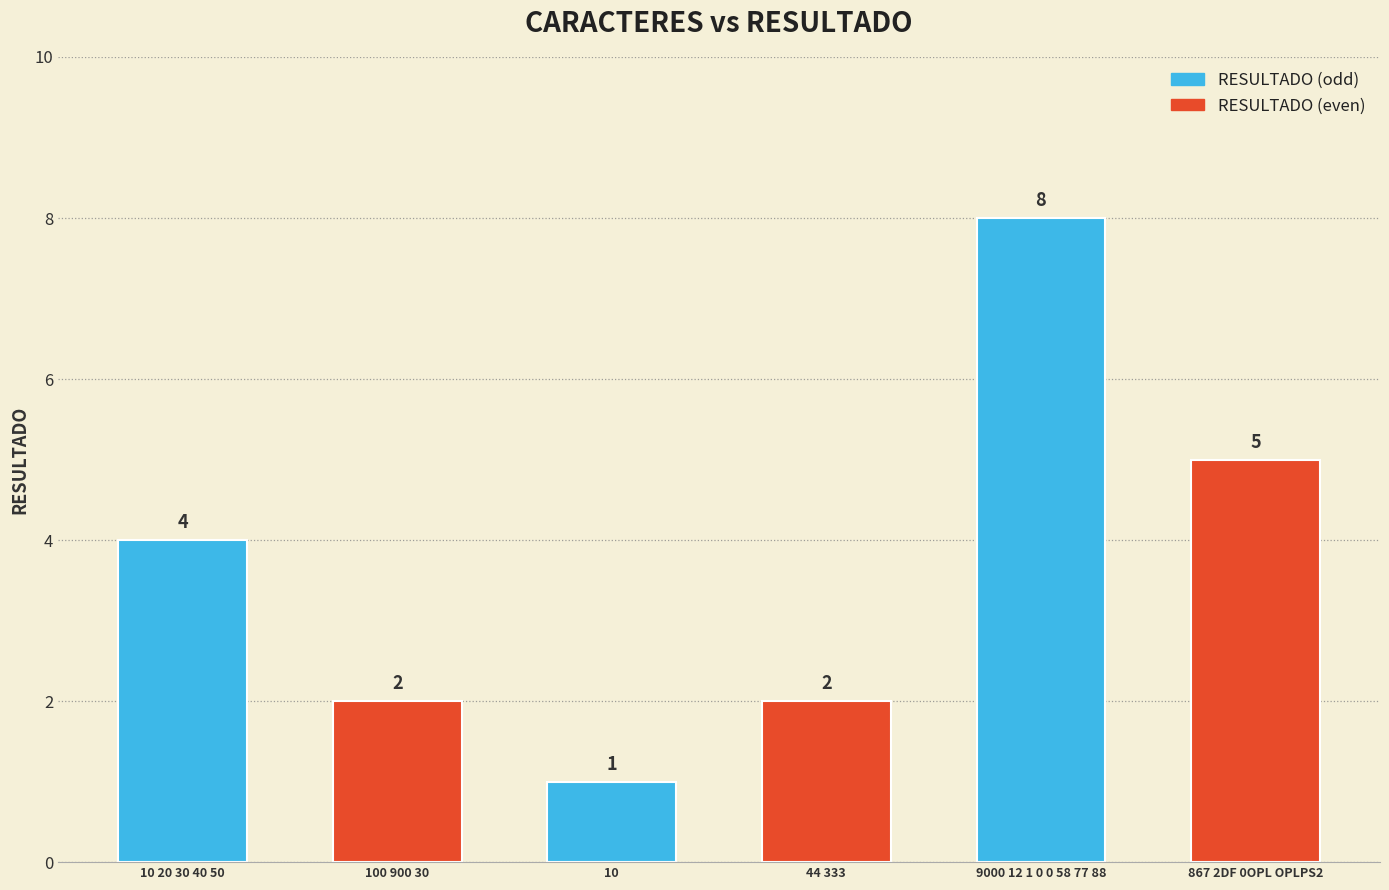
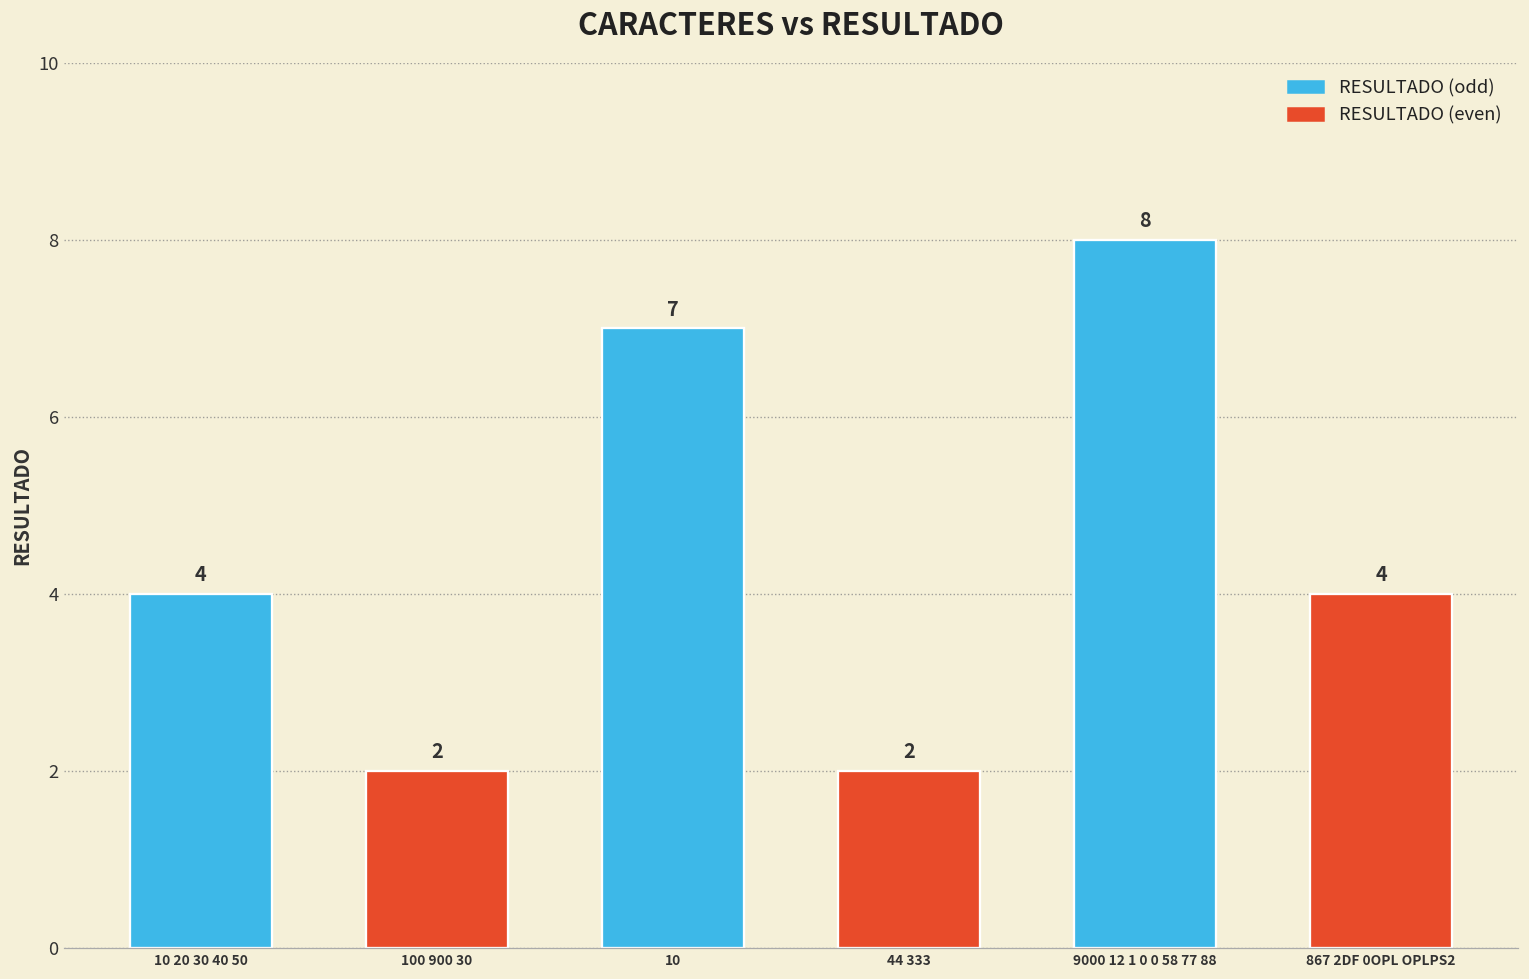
10: 1 -> 7
867 2DF 0OPL OPLPS2: 5 -> 4
